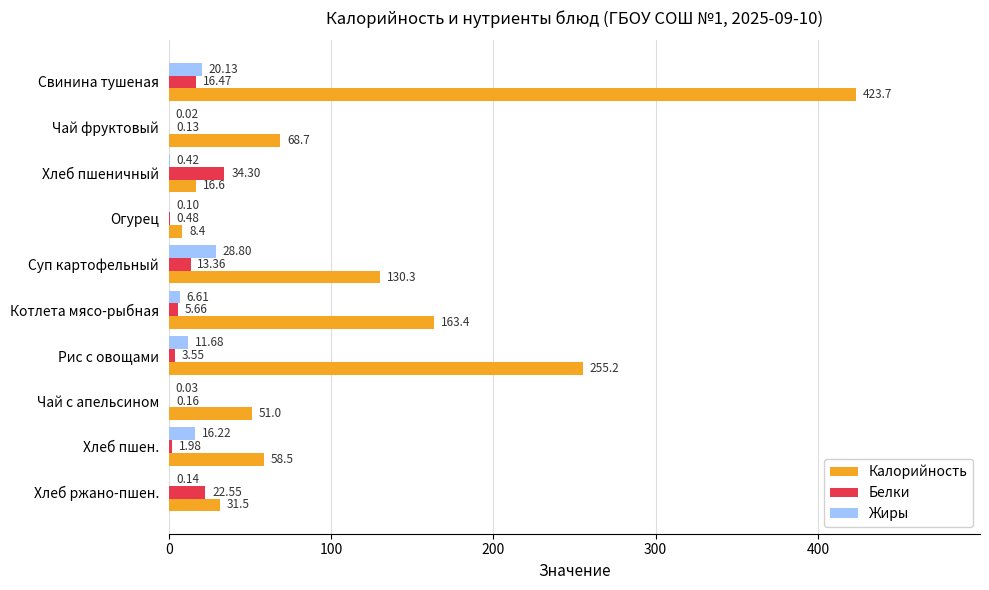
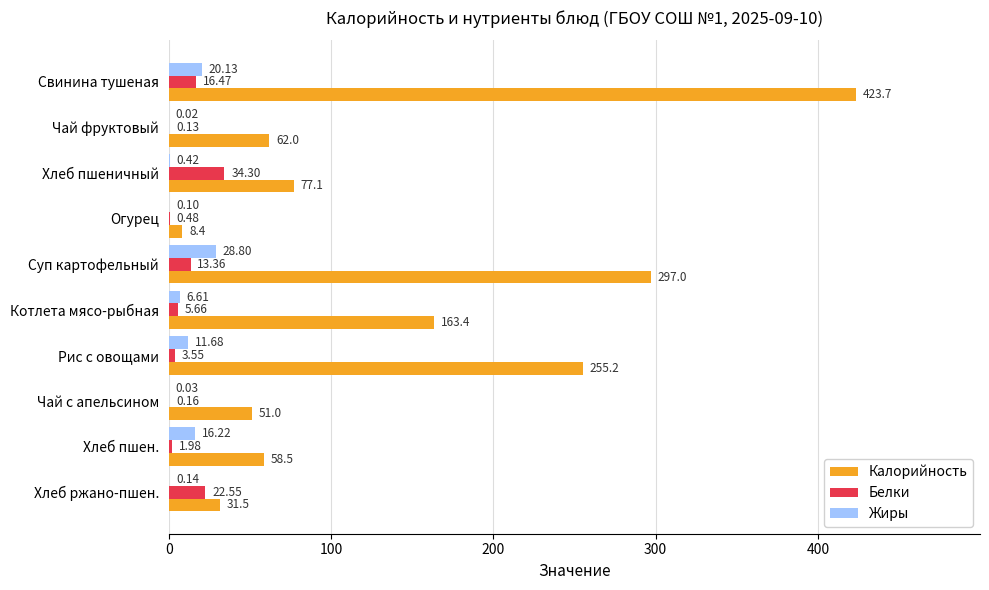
Калорийность, Чай фруктовый: 68.7 -> 62.0
Калорийность, Хлеб пшеничный: 16.6 -> 77.1
Калорийность, Суп картофельный: 130.3 -> 297.0
